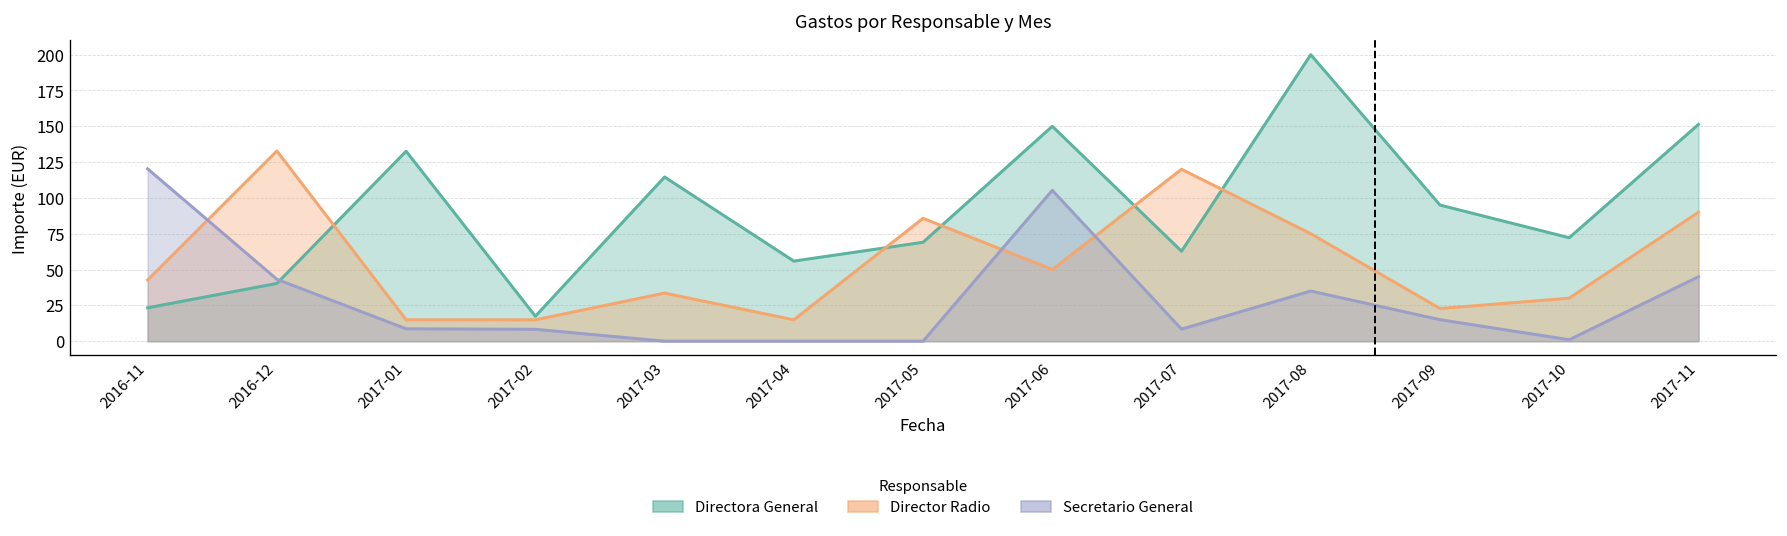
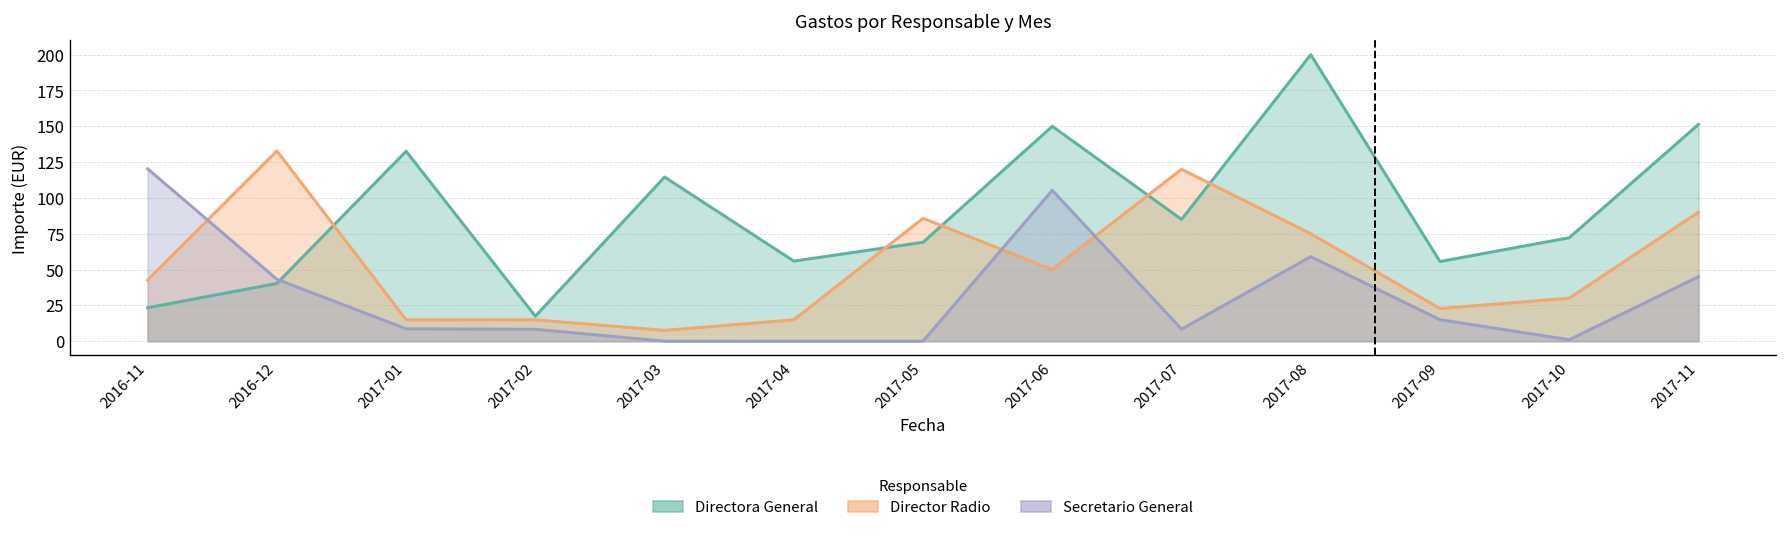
Director Radio, 2017-03: 34 -> 8
Directora General, 2017-07: 63 -> 85
Secretario General, 2017-08: 35 -> 59
Directora General, 2017-09: 95 -> 56
